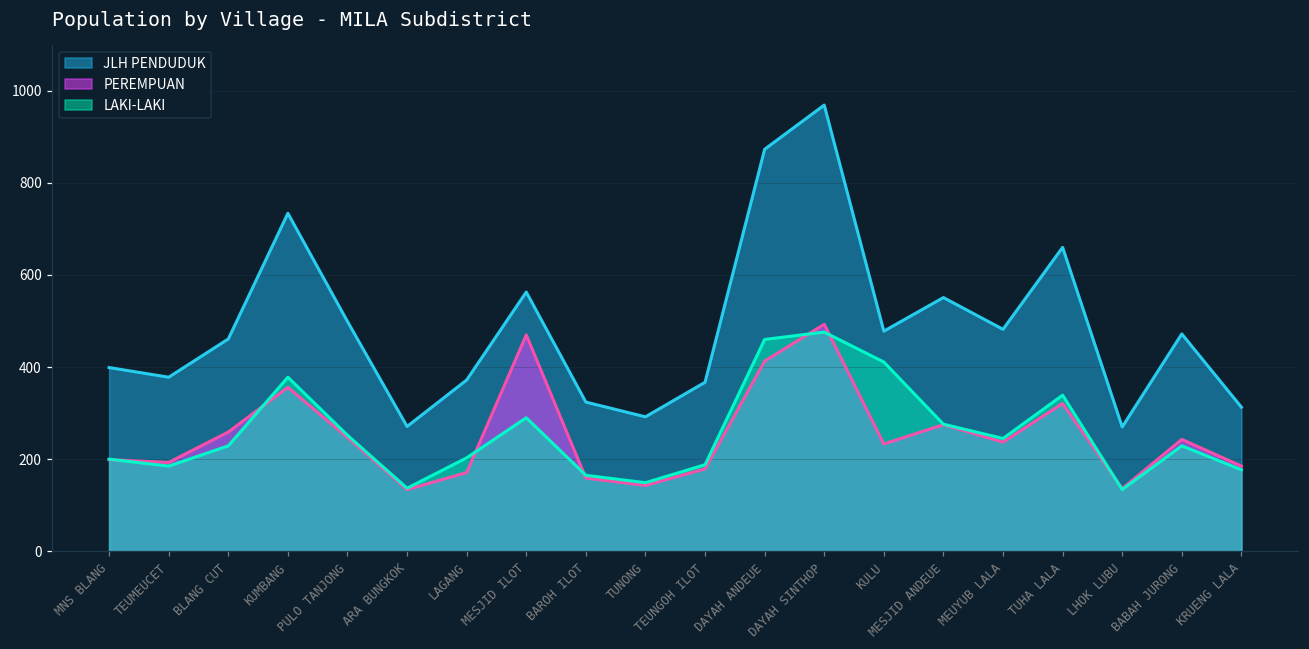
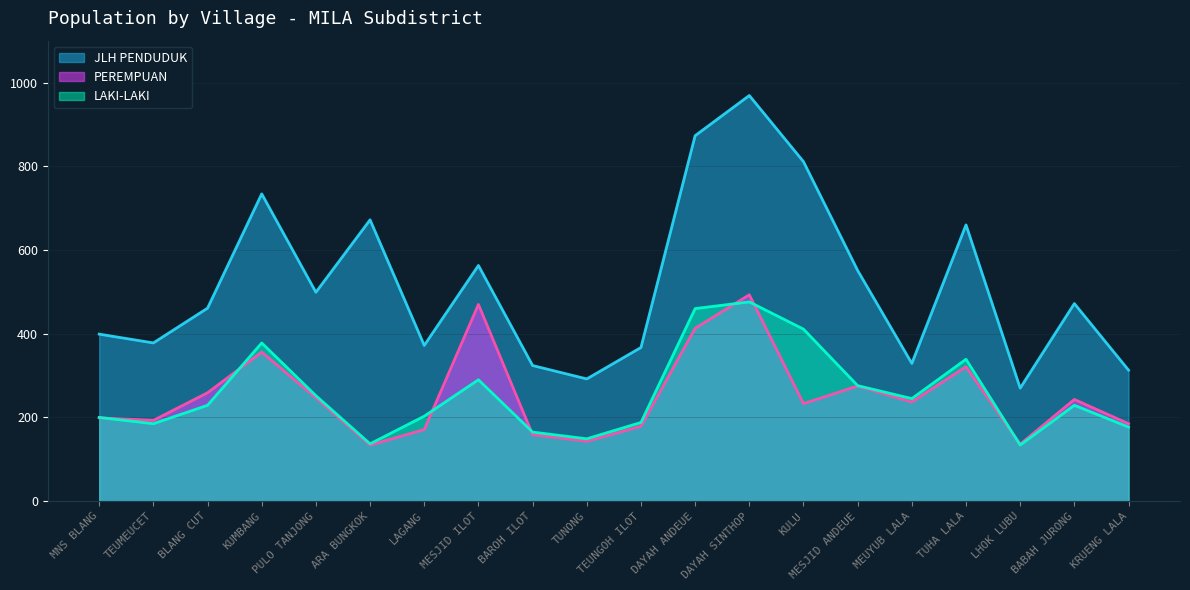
JLH PENDUDUK, ARA BUNGKOK: 270 -> 670
JLH PENDUDUK, KULU: 480 -> 810
JLH PENDUDUK, MEUYUB LALA: 480 -> 330
